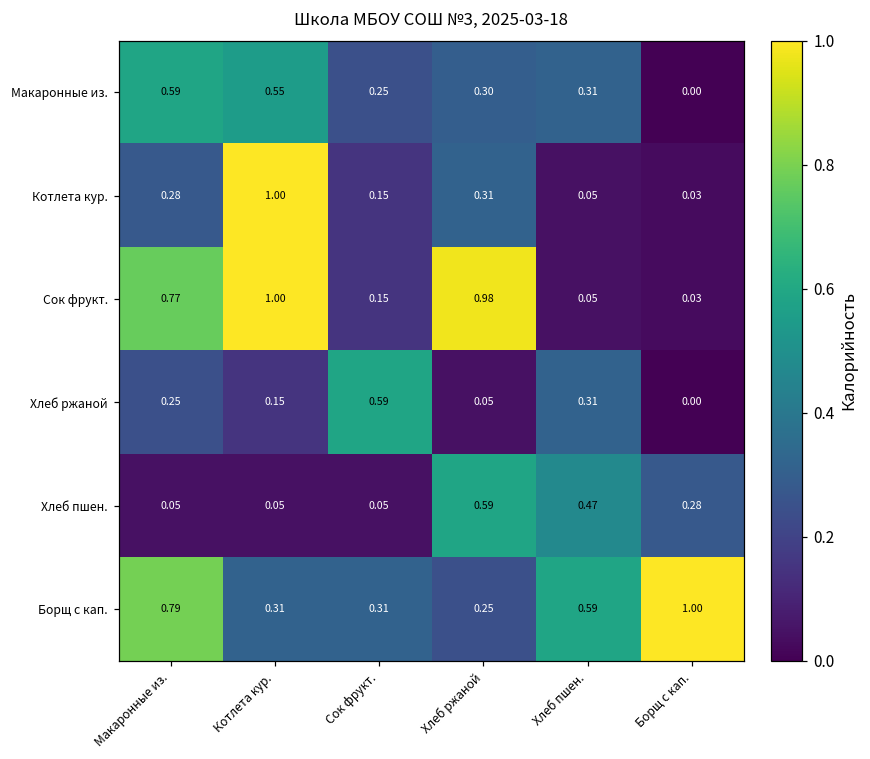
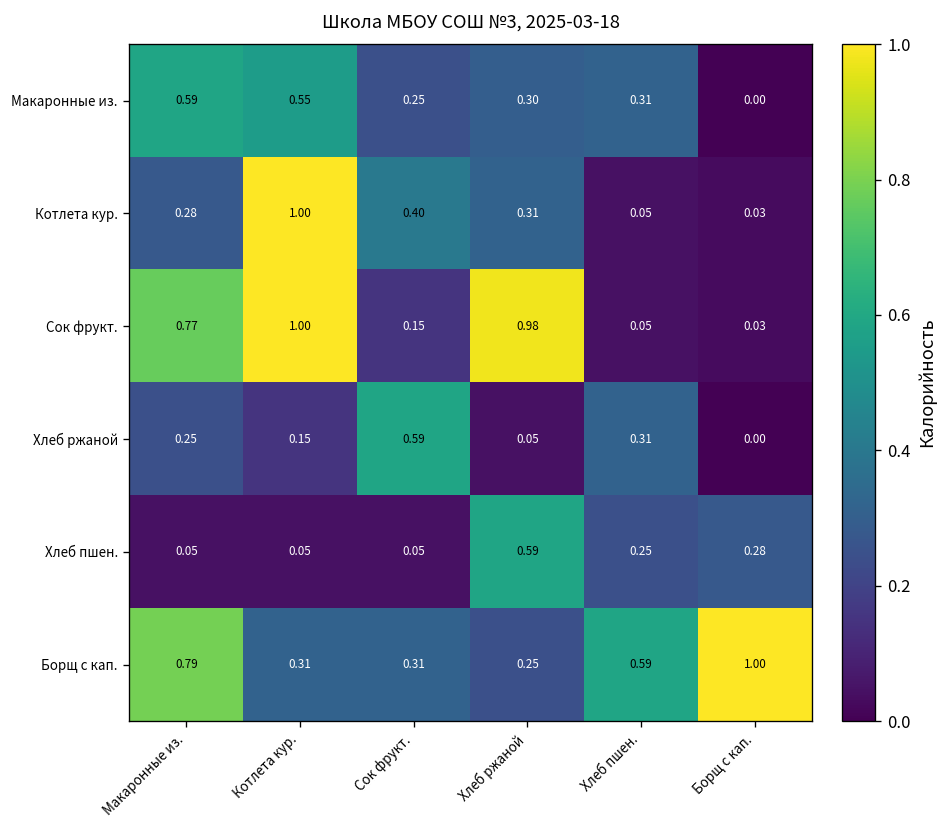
Котлета кур., Сок фрукт.: 0.15 -> 0.40
Хлеб пшен., Хлеб пшен.: 0.47 -> 0.25
